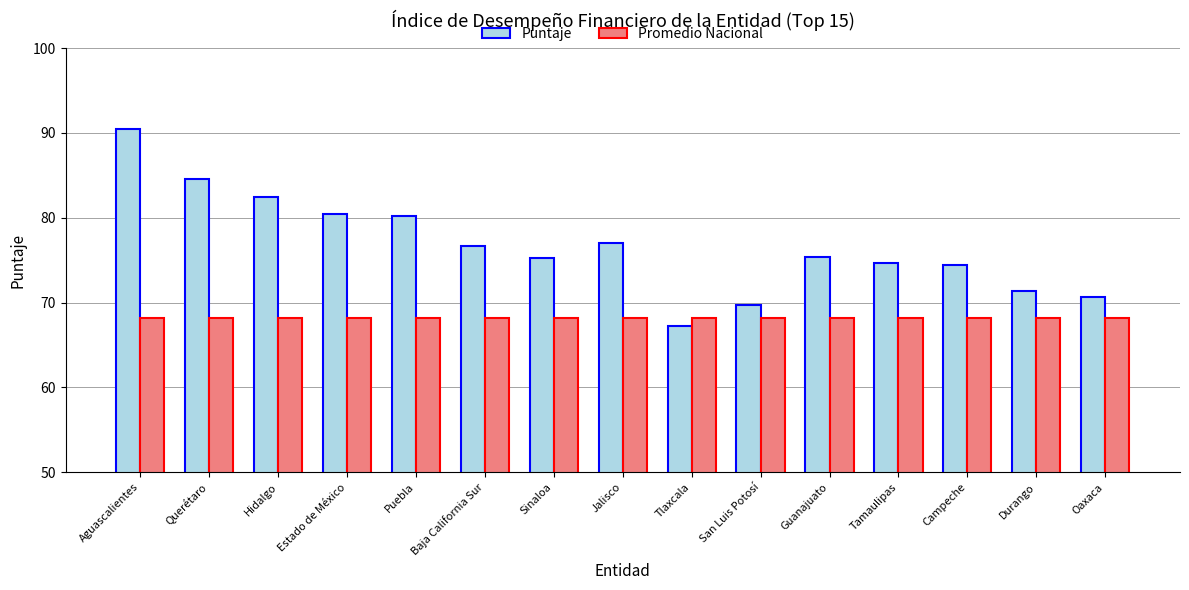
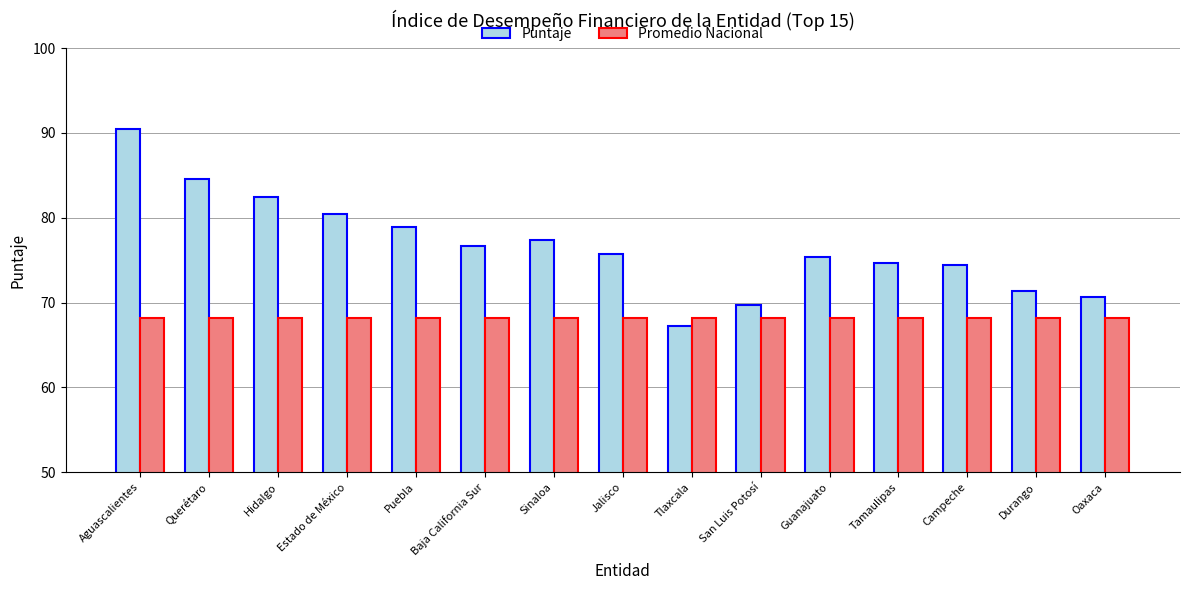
Puntaje, Puebla: 80 -> 79
Puntaje, Sinaloa: 75 -> 77
Puntaje, Jalisco: 77 -> 76
